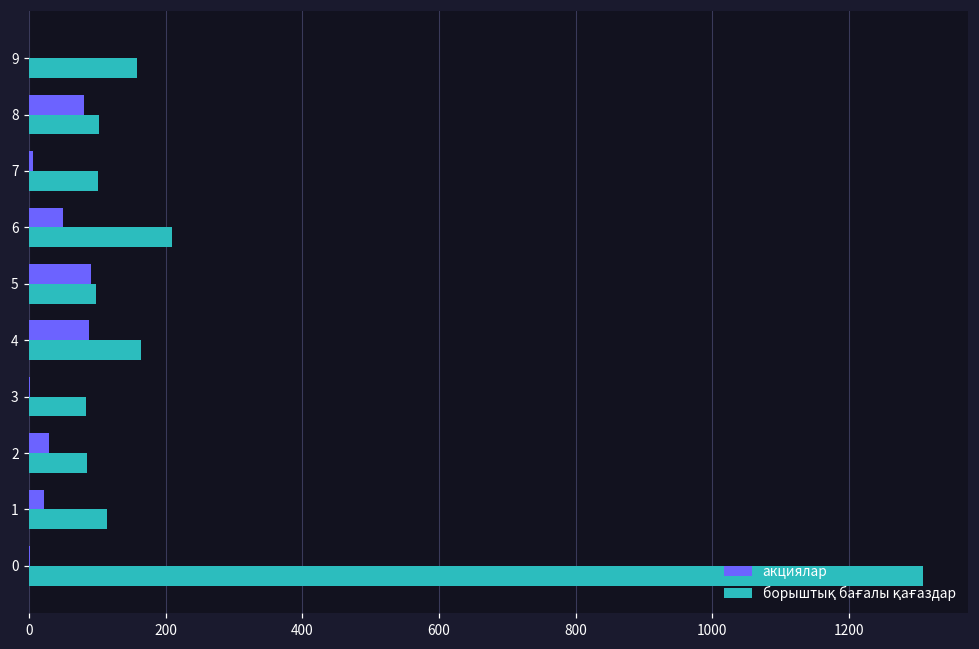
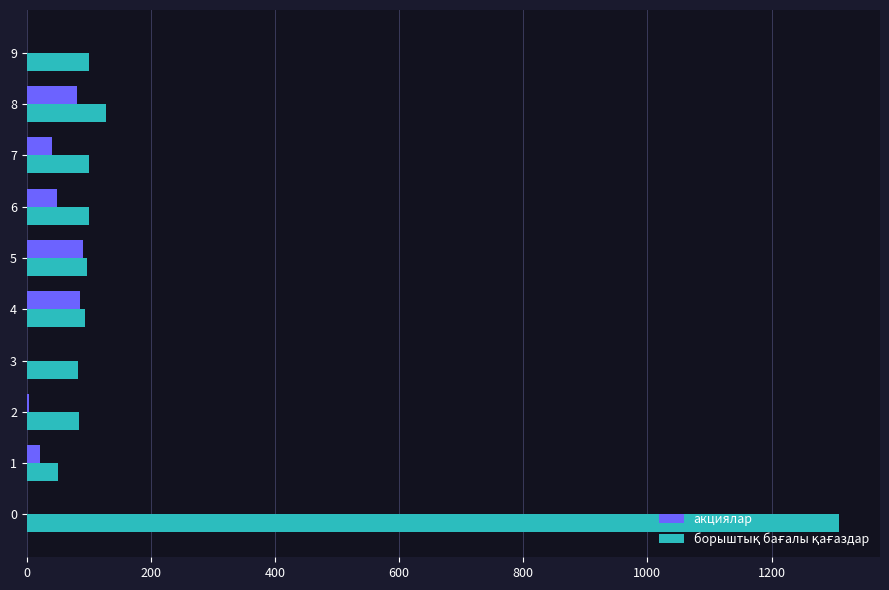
борыштық бағалы қағаздар, 9: 160 -> 100
борыштық бағалы қағаздар, 8: 100 -> 130
акциялар, 7: 10 -> 40
борыштық бағалы қағаздар, 6: 210 -> 100
борыштық бағалы қағаздар, 4: 160 -> 90
акциялар, 2: 30 -> 0
борыштық бағалы қағаздар, 1: 110 -> 50
